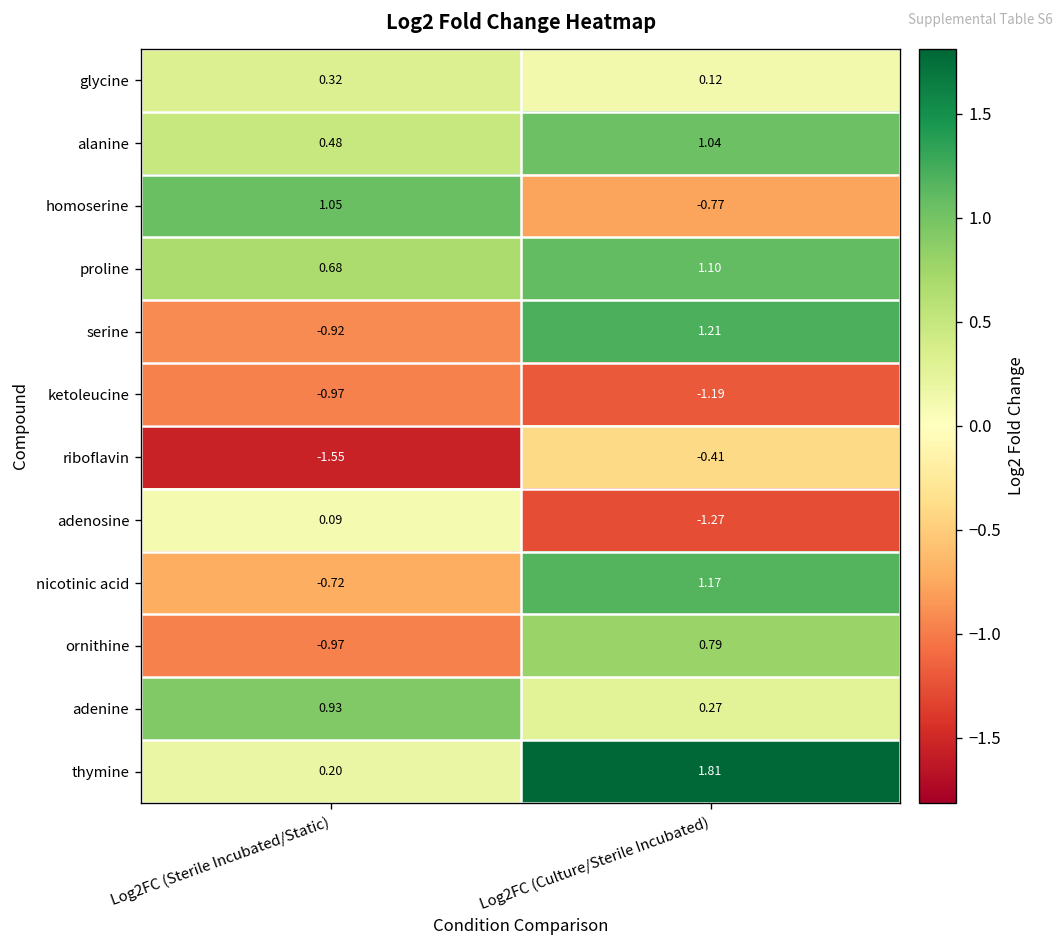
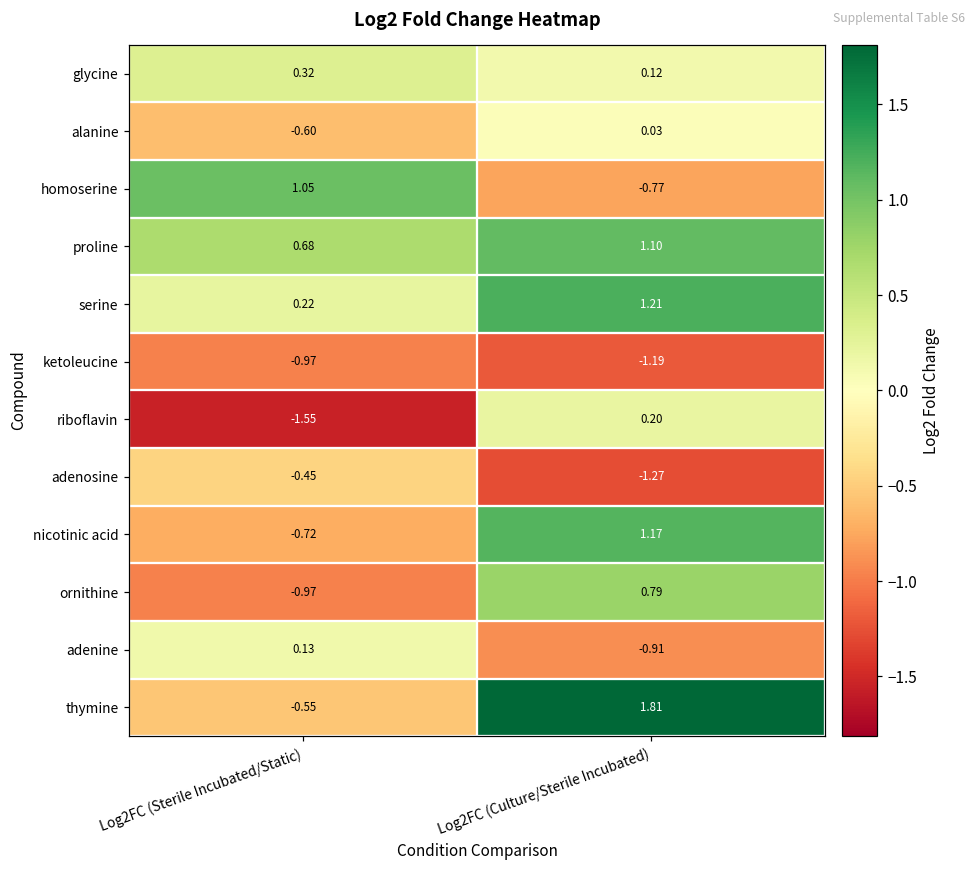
alanine, Log2FC (Sterile Incubated/Static): 0.48 -> -0.60
alanine, Log2FC (Culture/Sterile Incubated): 1.04 -> 0.03
serine, Log2FC (Sterile Incubated/Static): -0.92 -> 0.22
riboflavin, Log2FC (Culture/Sterile Incubated): -0.41 -> 0.20
adenosine, Log2FC (Sterile Incubated/Static): 0.09 -> -0.45
adenine, Log2FC (Sterile Incubated/Static): 0.93 -> 0.13
adenine, Log2FC (Culture/Sterile Incubated): 0.27 -> -0.91
thymine, Log2FC (Sterile Incubated/Static): 0.20 -> -0.55
